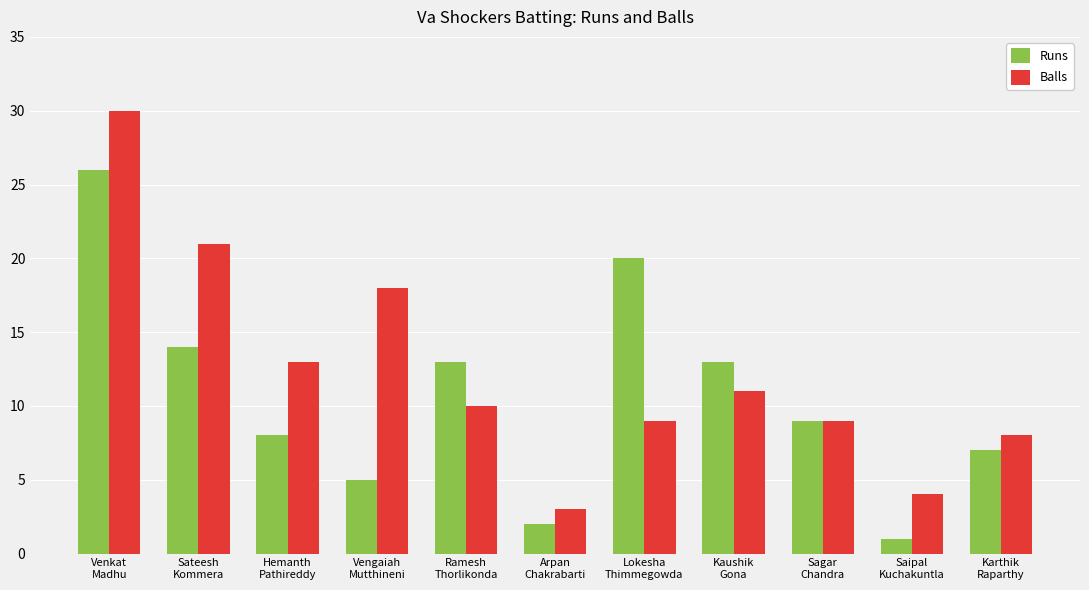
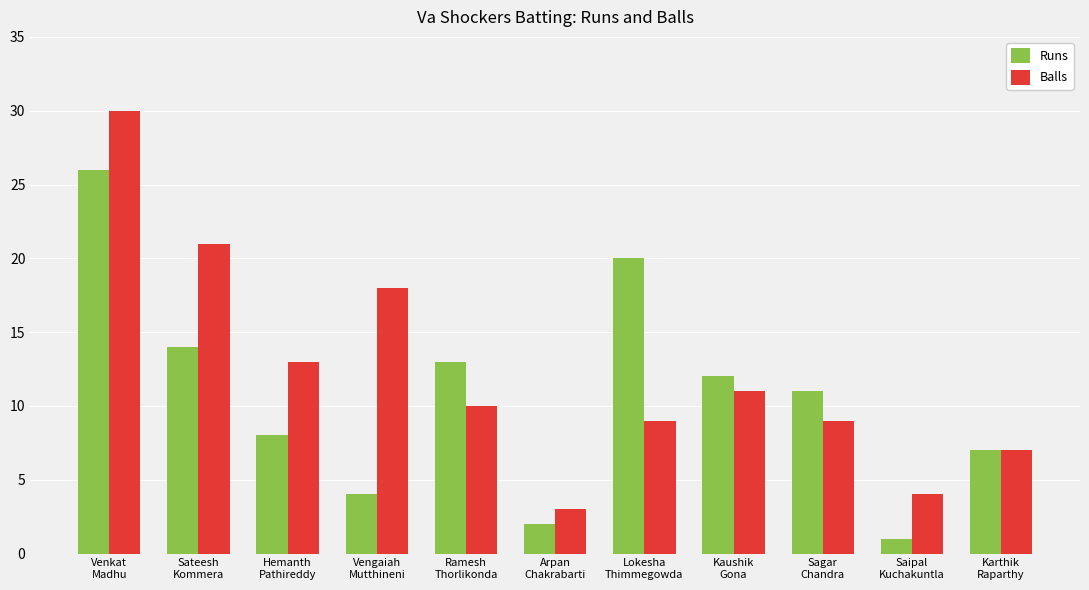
Runs, Vengaiah Mutthineni: 5 -> 4
Runs, Kaushik Gona: 13 -> 12
Runs, Sagar Chandra: 9 -> 11
Balls, Karthik Raparthy: 8 -> 7
